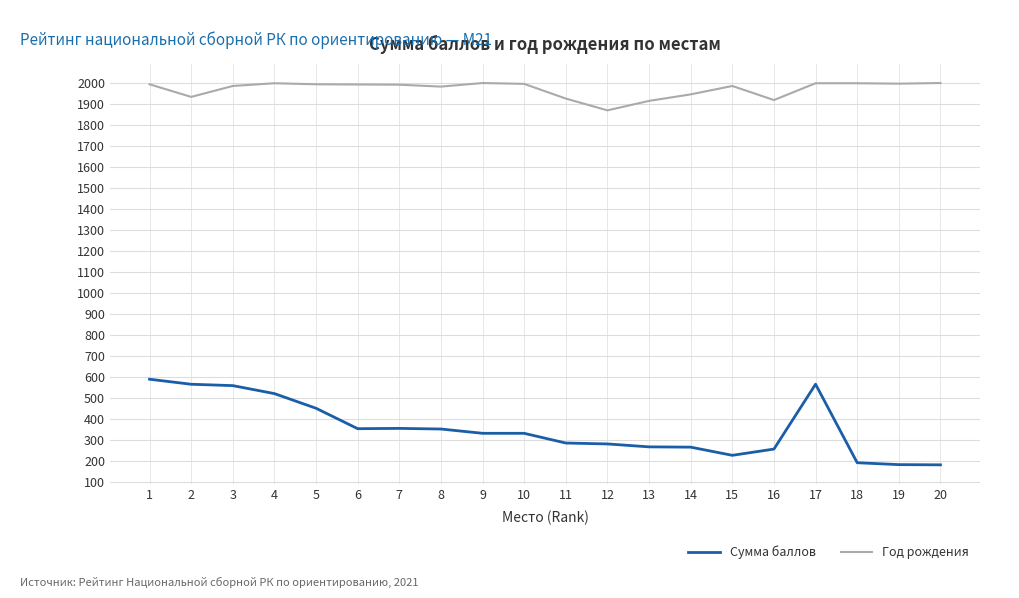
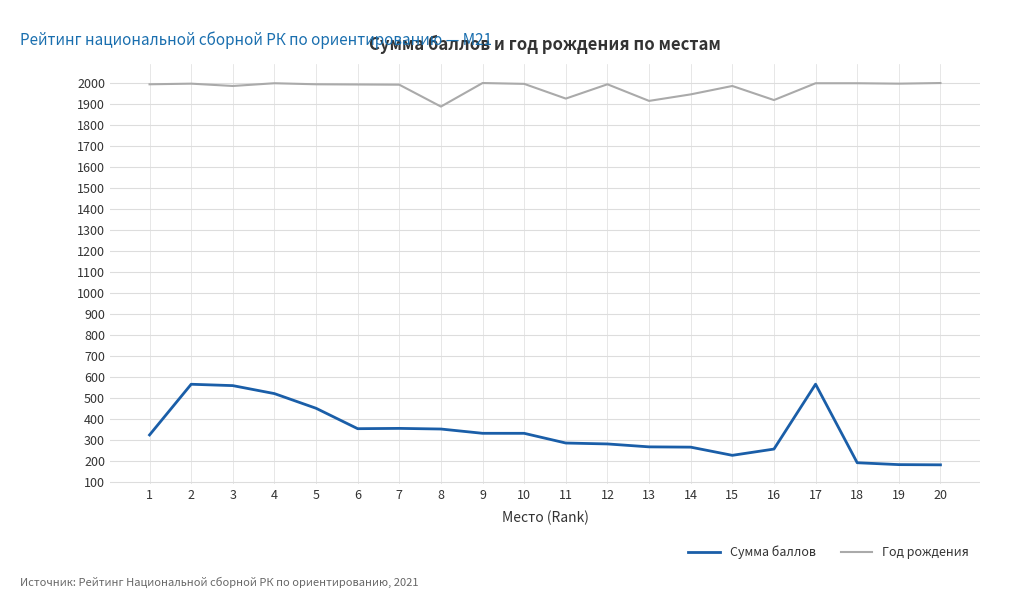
Сумма баллов, 1: 590 -> 330
Год рождения, 2: 1930 -> 2000
Год рождения, 8: 1980 -> 1890
Год рождения, 12: 1870 -> 1990
